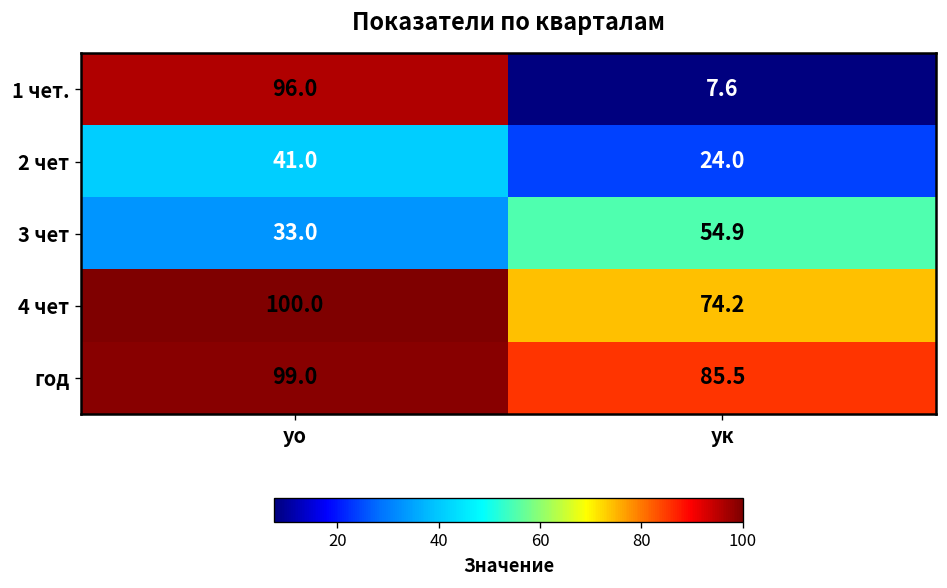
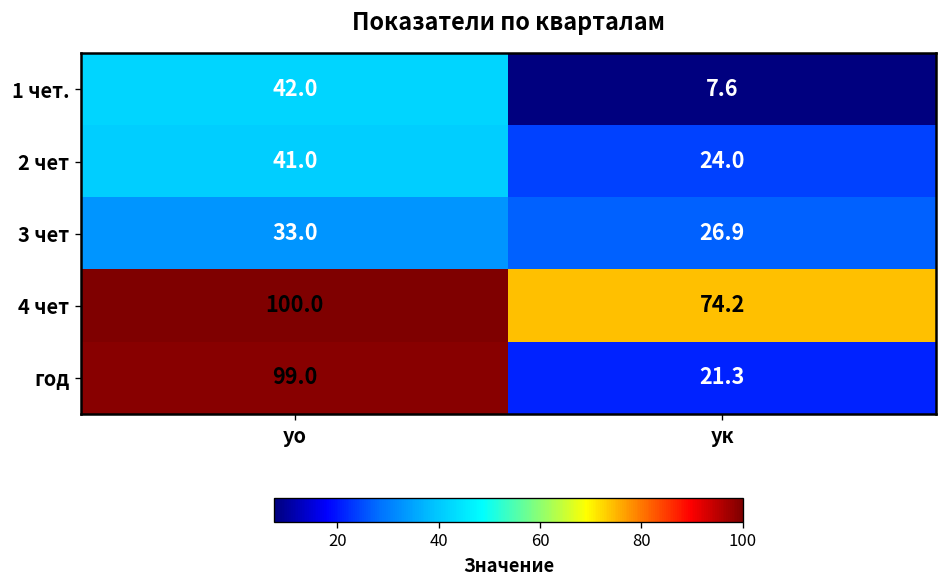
1 чет., уо: 96.0 -> 42.0
3 чет, ук: 54.9 -> 26.9
год, ук: 85.5 -> 21.3
